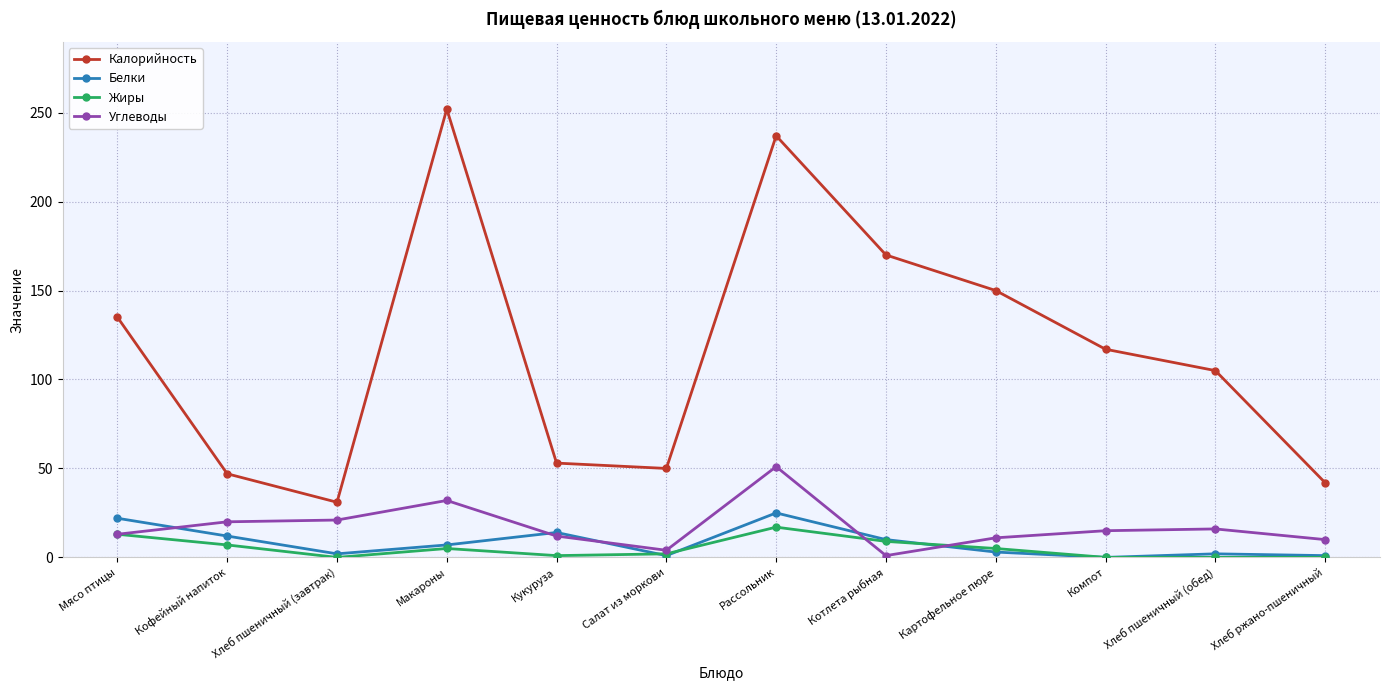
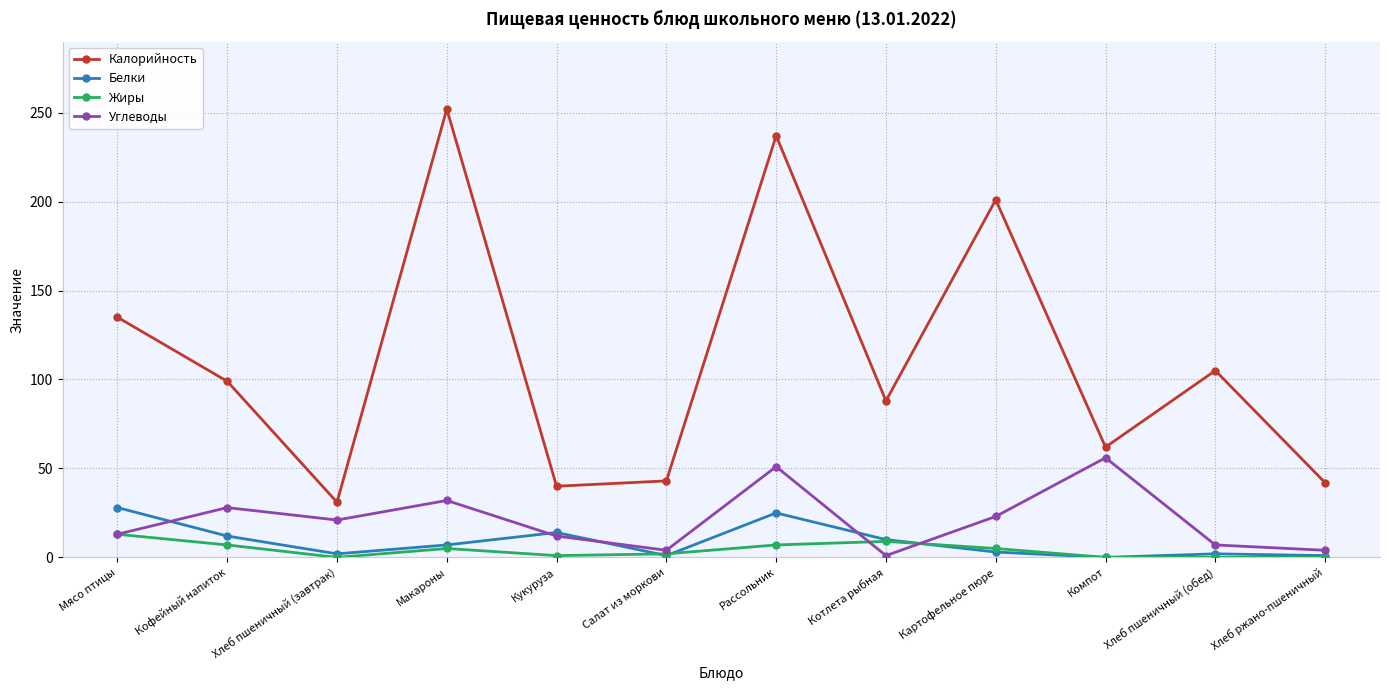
Белки, Мясо птицы: 22 -> 28
Калорийность, Кофейный напиток: 47 -> 99
Углеводы, Кофейный напиток: 20 -> 28
Калорийность, Кукуруза: 53 -> 40
Калорийность, Салат из моркови: 50 -> 43
Жиры, Рассольник: 17 -> 7
Калорийность, Котлета рыбная: 170 -> 88
Калорийность, Картофельное пюре: 150 -> 201
Углеводы, Картофельное пюре: 11 -> 23
Калорийность, Компот: 117 -> 62
Углеводы, Компот: 15 -> 56
Углеводы, Хлеб пшеничный (обед): 16 -> 7
Углеводы, Хлеб ржано-пшеничный: 10 -> 4
